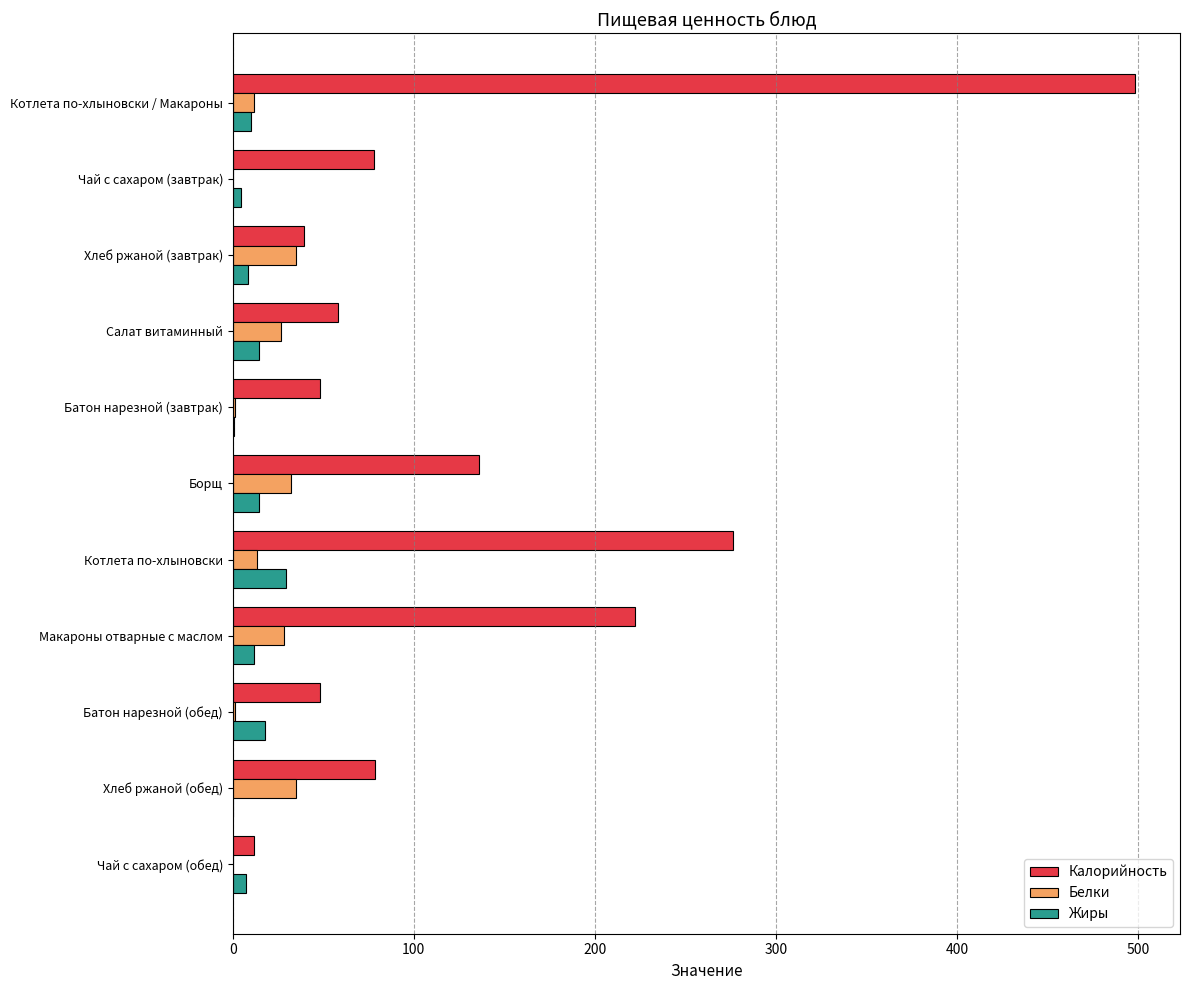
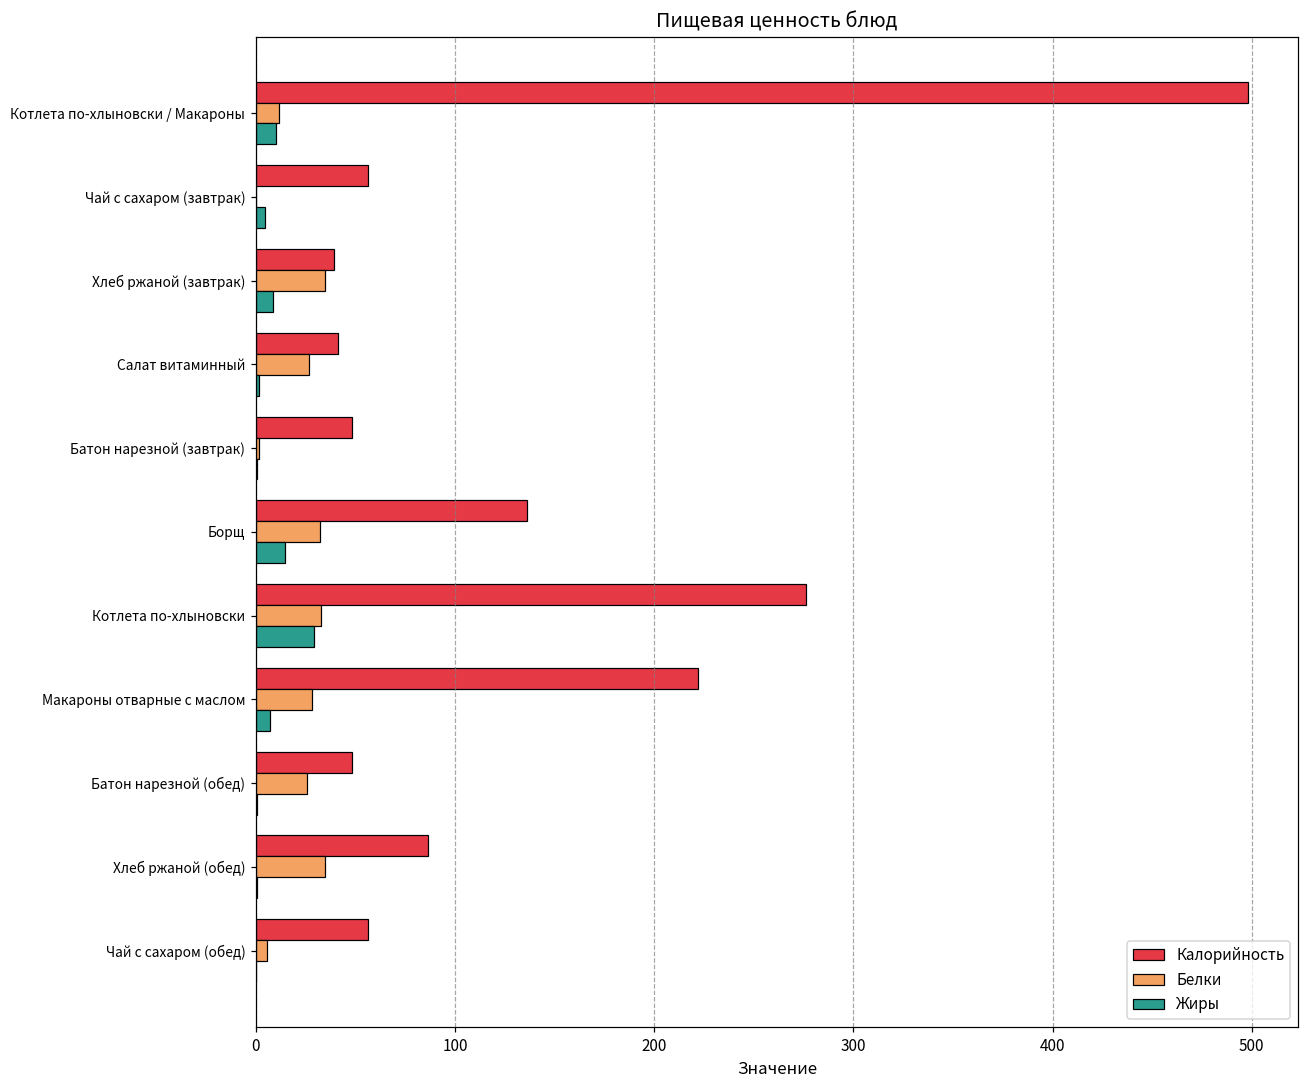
Калорийность, Чай с сахаром (завтрак): 78 -> 56
Калорийность, Салат витаминный: 58 -> 41
Жиры, Салат витаминный: 15 -> 2
Белки, Котлета по-хлыновски: 13 -> 33
Жиры, Макароны отварные с маслом: 12 -> 7
Белки, Батон нарезной (обед): 1 -> 26
Жиры, Батон нарезной (обед): 18 -> 1
Калорийность, Хлеб ржаной (обед): 79 -> 87
Калорийность, Чай с сахаром (обед): 12 -> 56
Белки, Чай с сахаром (обед): 0 -> 5
Жиры, Чай с сахаром (обед): 7 -> 0
